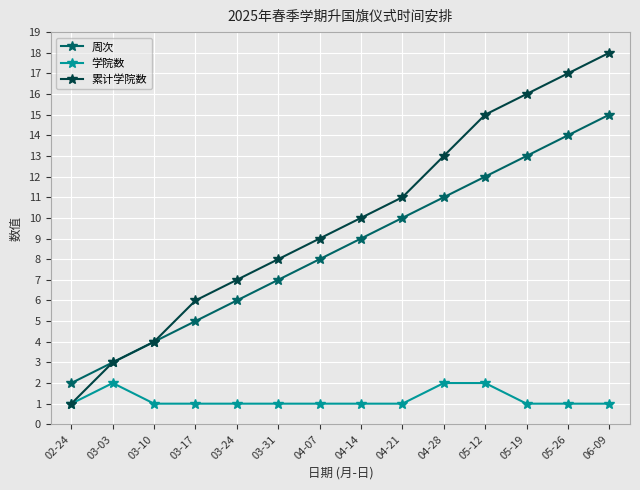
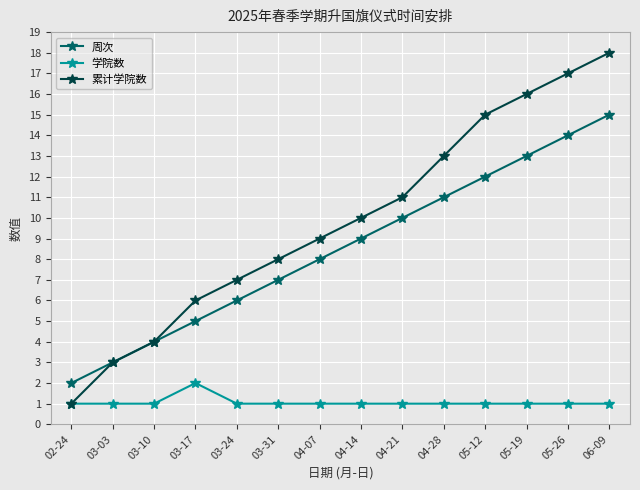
学院数, 03-03: 2 -> 1
学院数, 03-17: 1 -> 2
学院数, 04-28: 2 -> 1
学院数, 05-12: 2 -> 1
